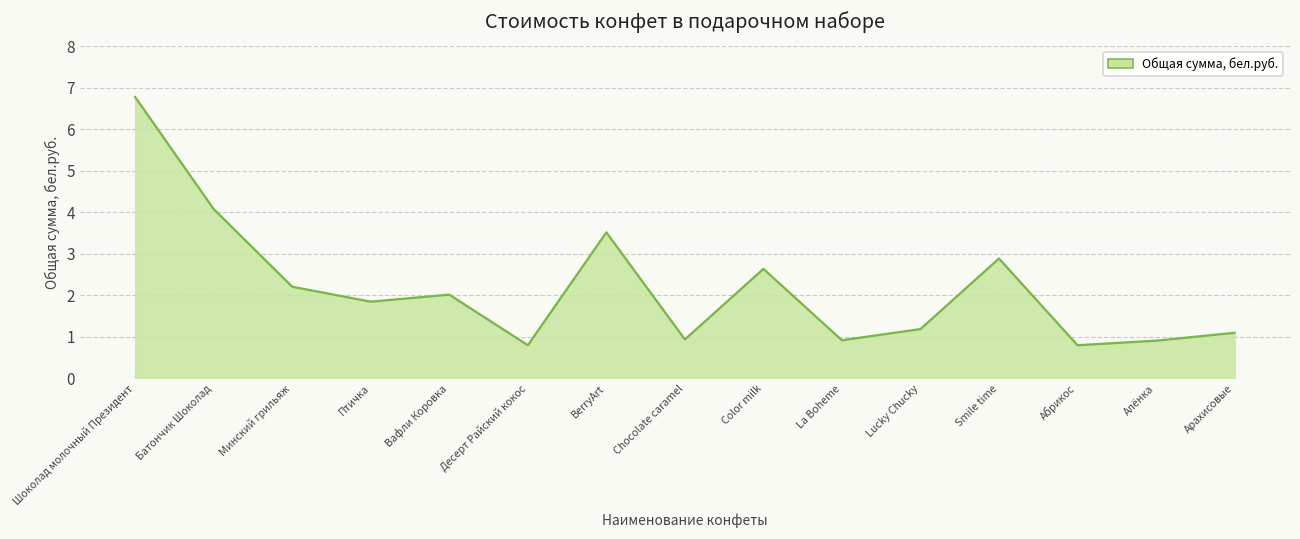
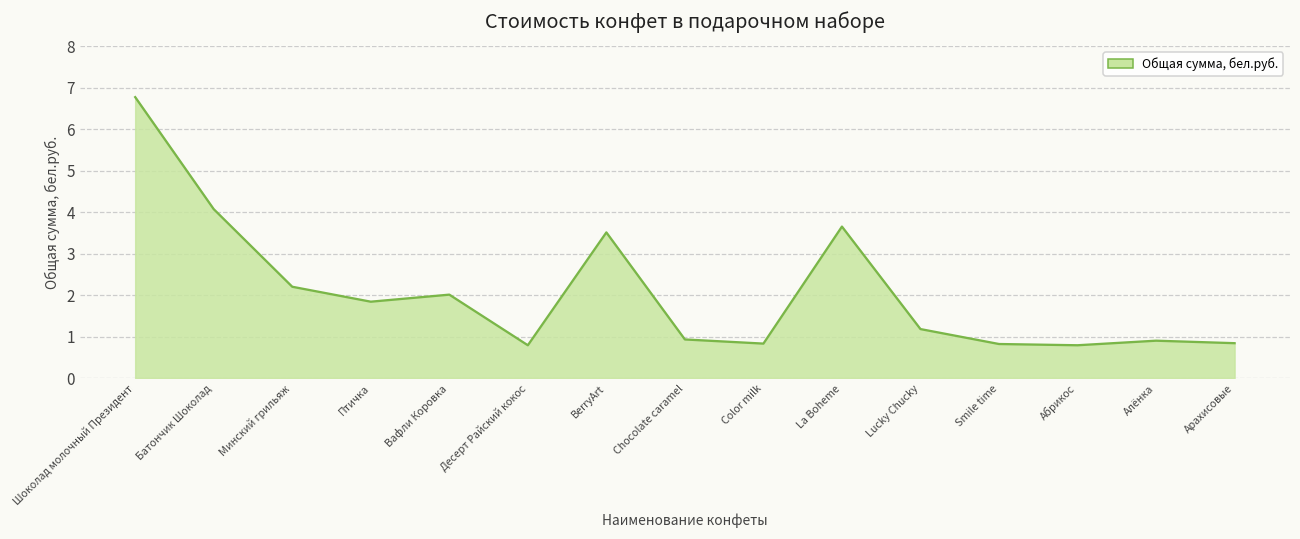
Color milk: 2.6 -> 0.8
La Boheme: 0.9 -> 3.7
Smile time: 2.9 -> 0.8
Арахисовые: 1.1 -> 0.8
